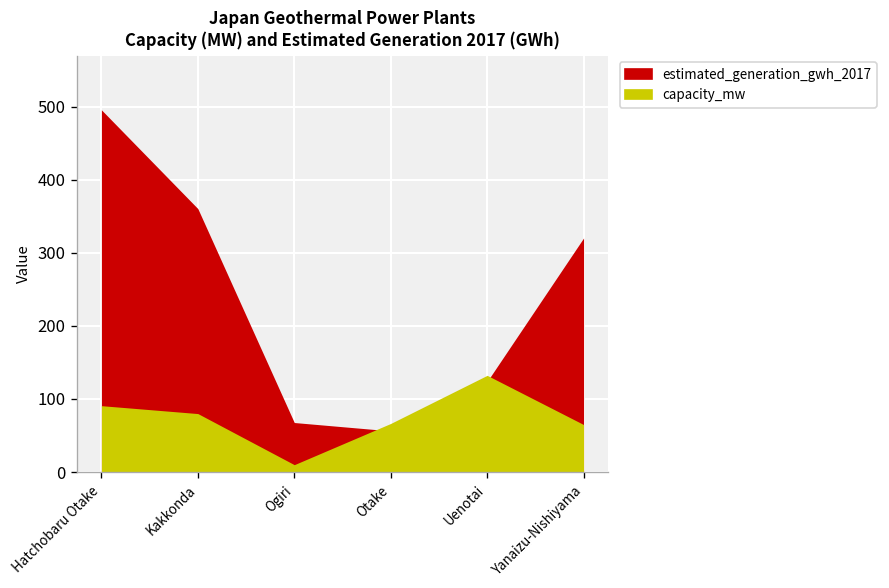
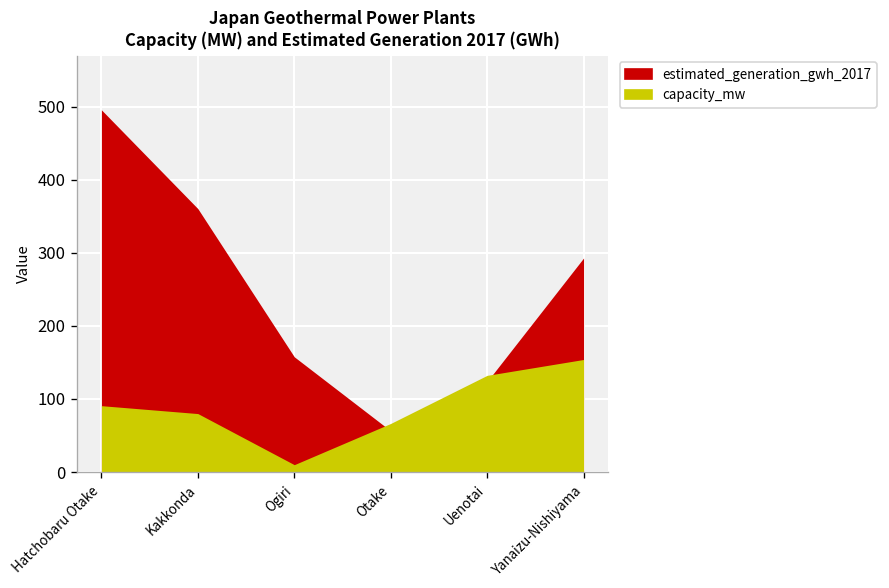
estimated_generation_gwh_2017, Ogiri: 70 -> 160
estimated_generation_gwh_2017, Yanaizu-Nishiyama: 320 -> 290
capacity_mw, Yanaizu-Nishiyama: 70 -> 150
